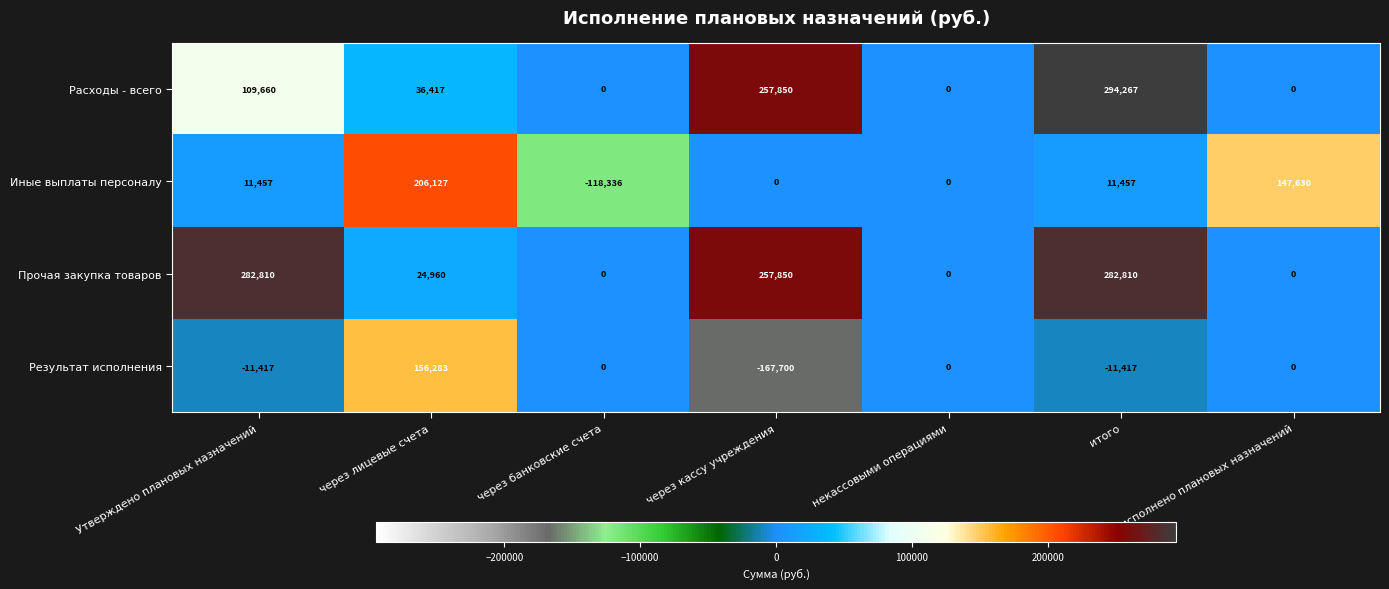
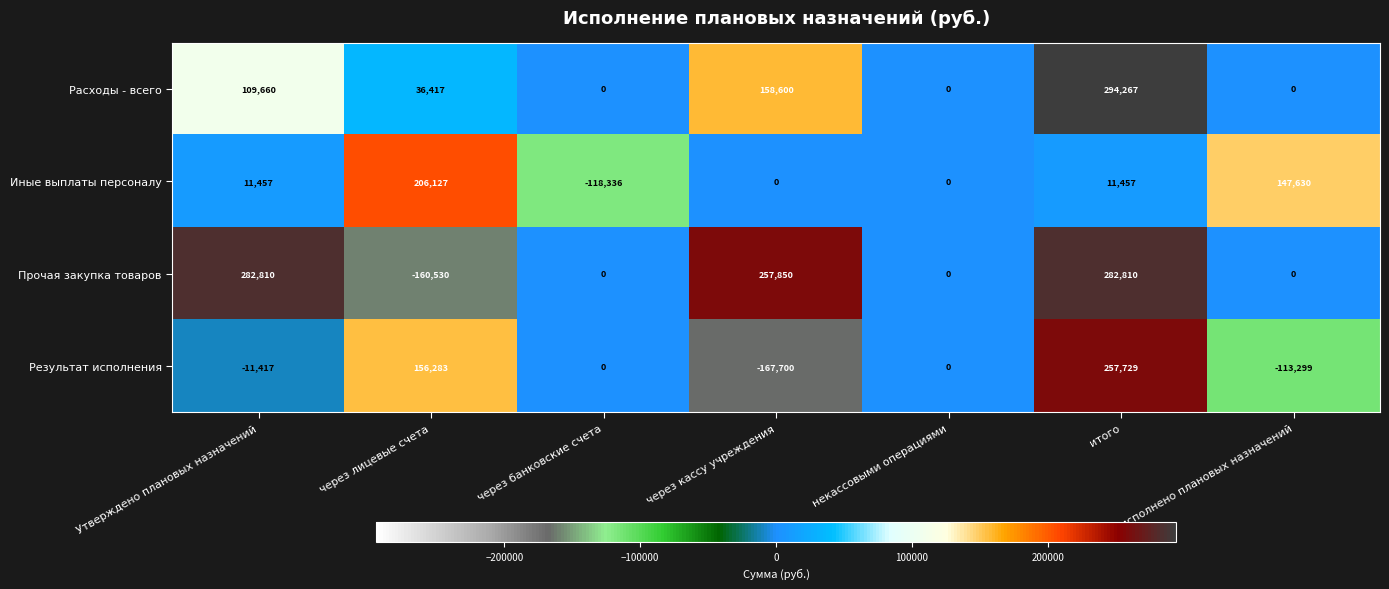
Расходы - всего, через кассу учреждения: 257,850 -> 158,600
Прочая закупка товаров, через лицевые счета: 24,960 -> -160,530
Результат исполнения, итого: -11,417 -> 257,729
Результат исполнения, Не исполнено плановых назначений: 0 -> -113,299
